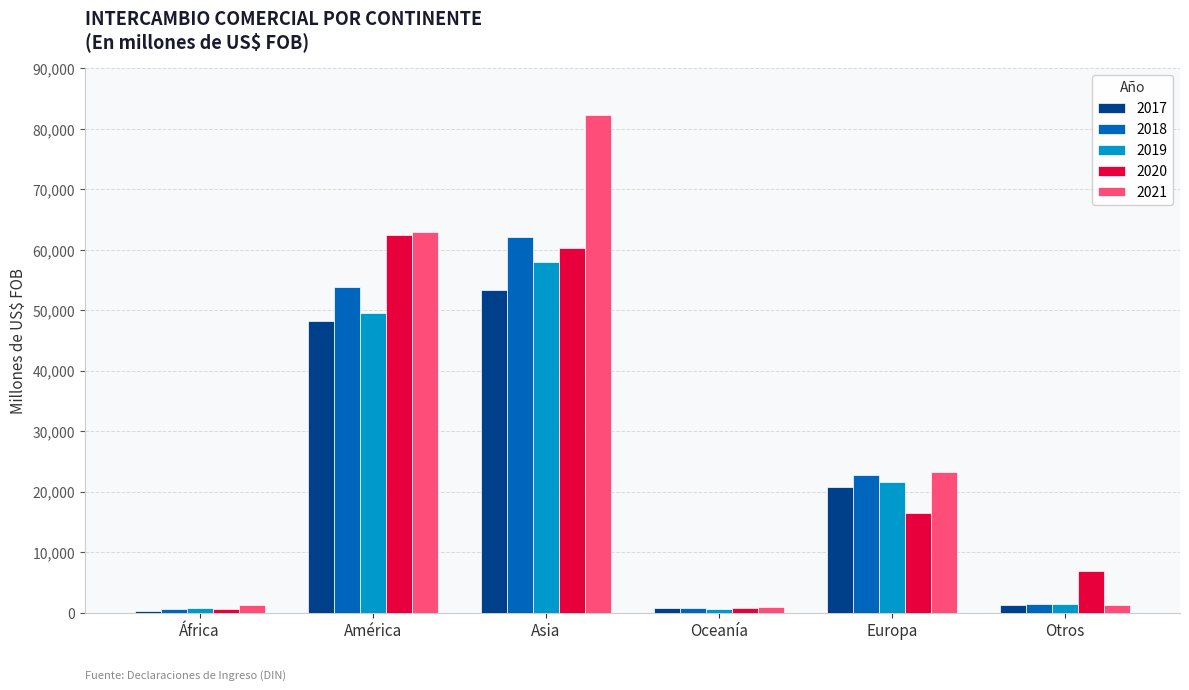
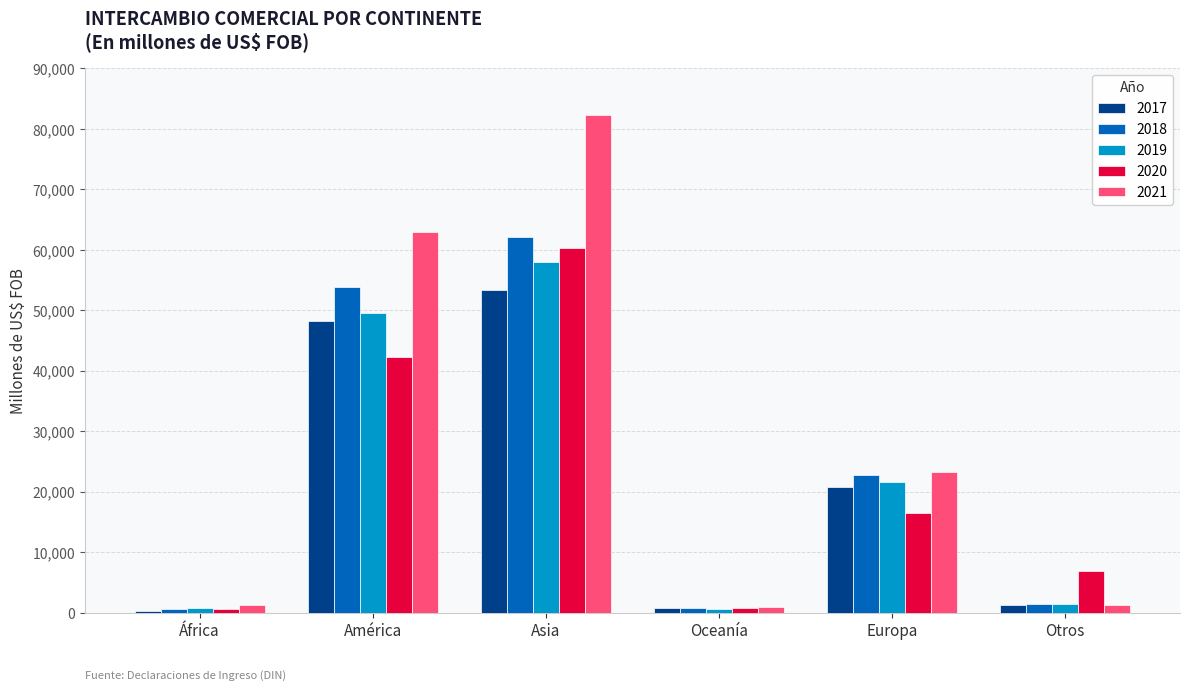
2020, América: 62,000 -> 42,000
